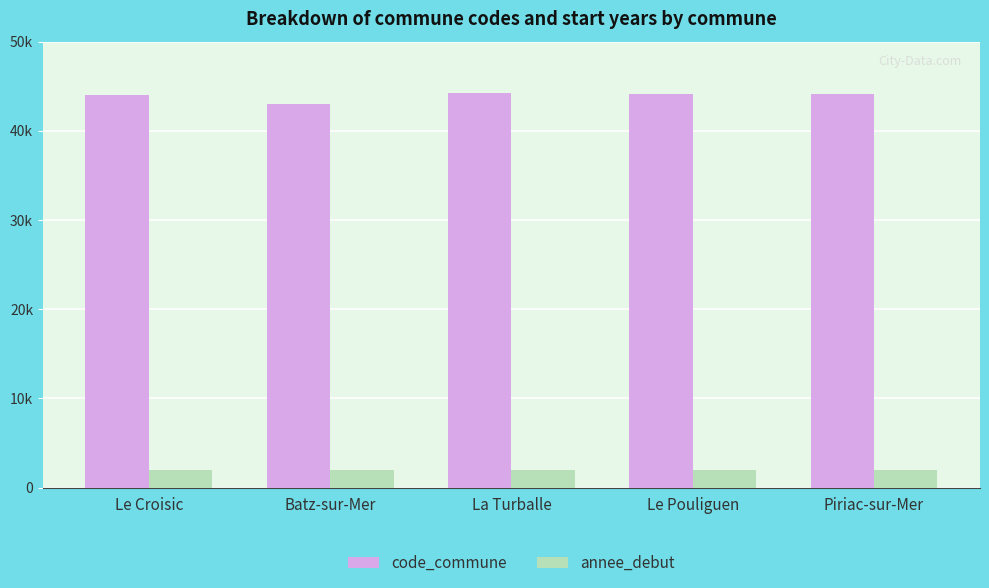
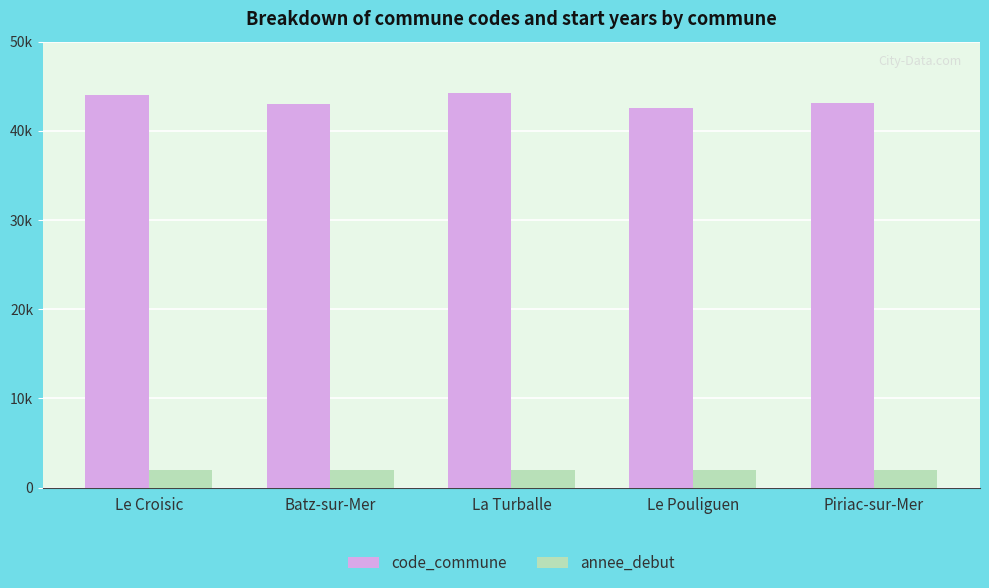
code_commune, Le Pouliguen: 44000 -> 43000
code_commune, Piriac-sur-Mer: 44000 -> 43000
